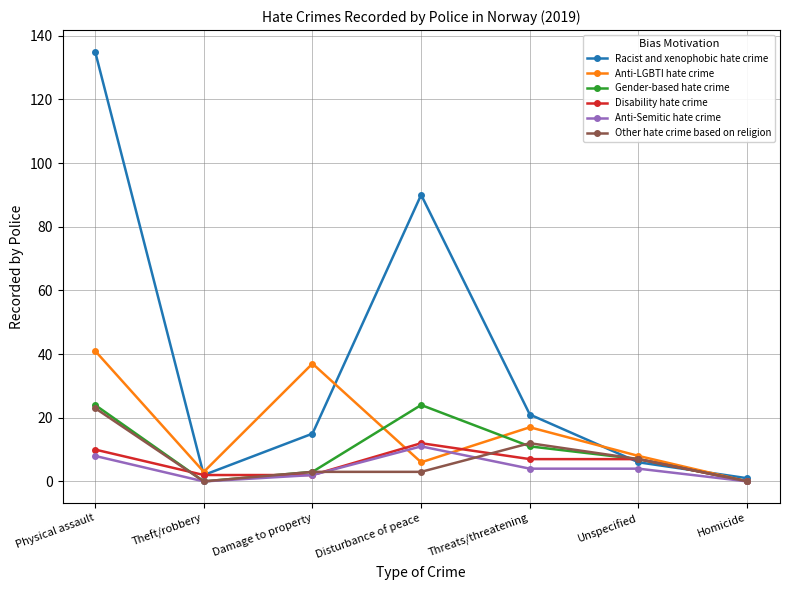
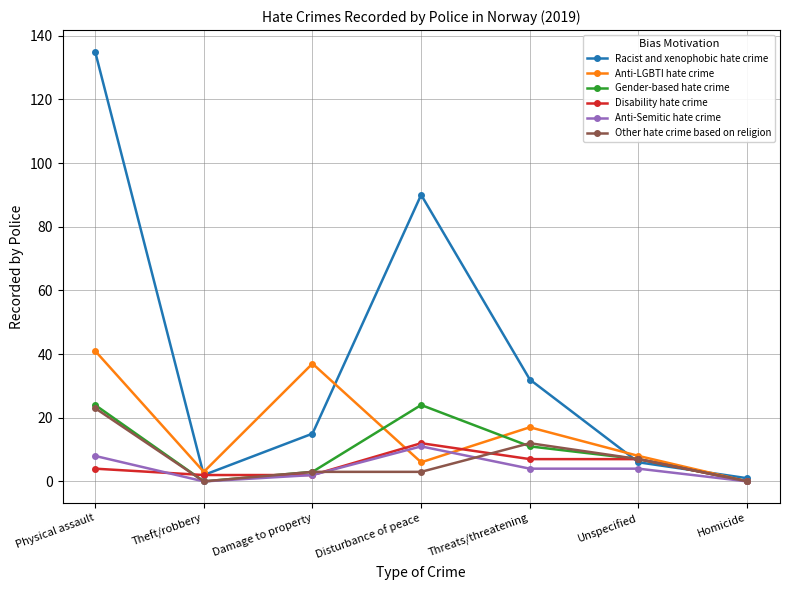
Disability hate crime, Physical assault: 10 -> 4
Racist and xenophobic hate crime, Threats/threatening: 21 -> 32
